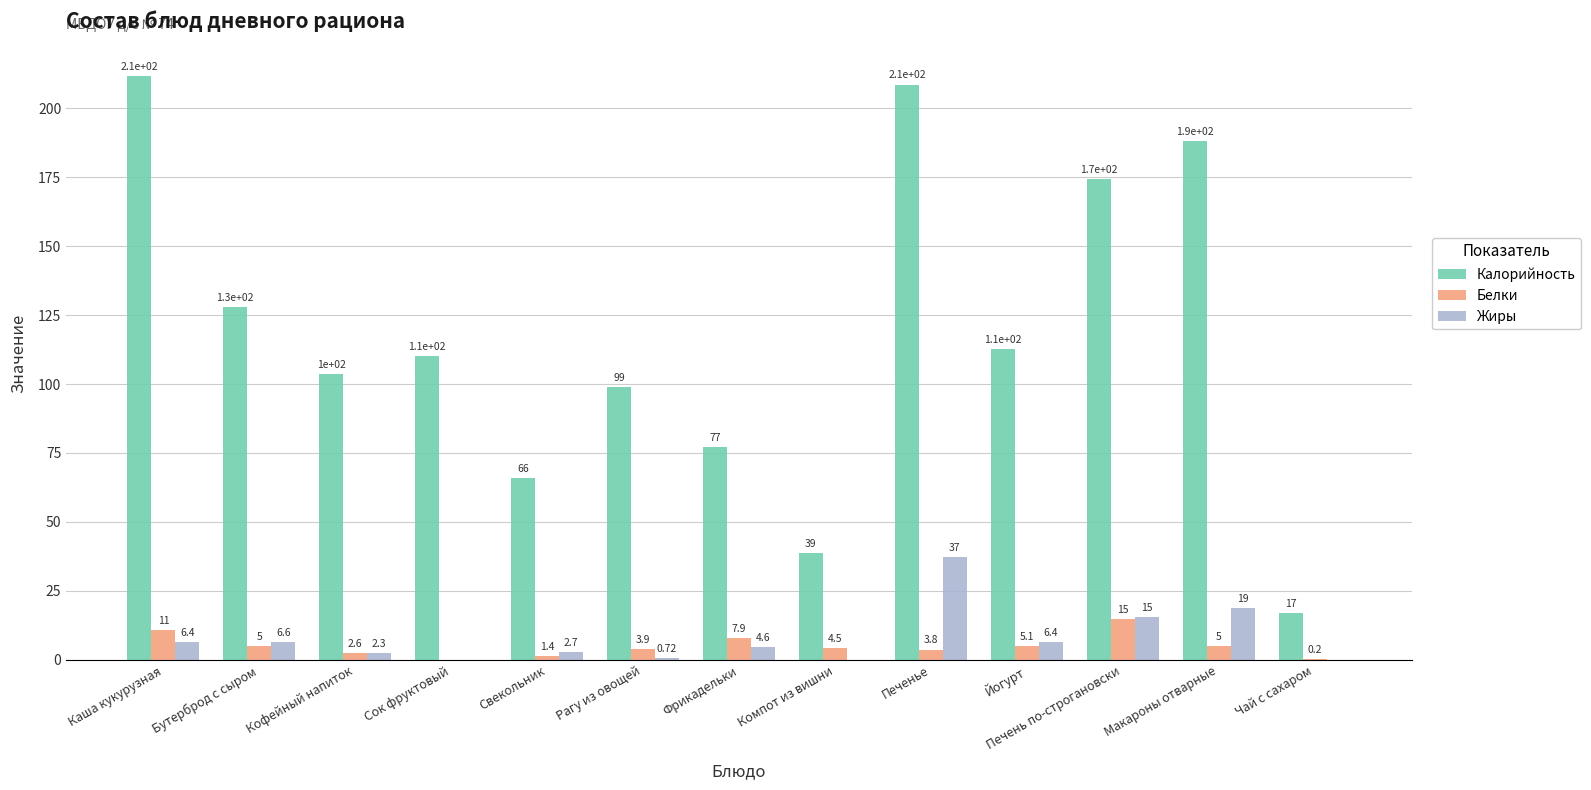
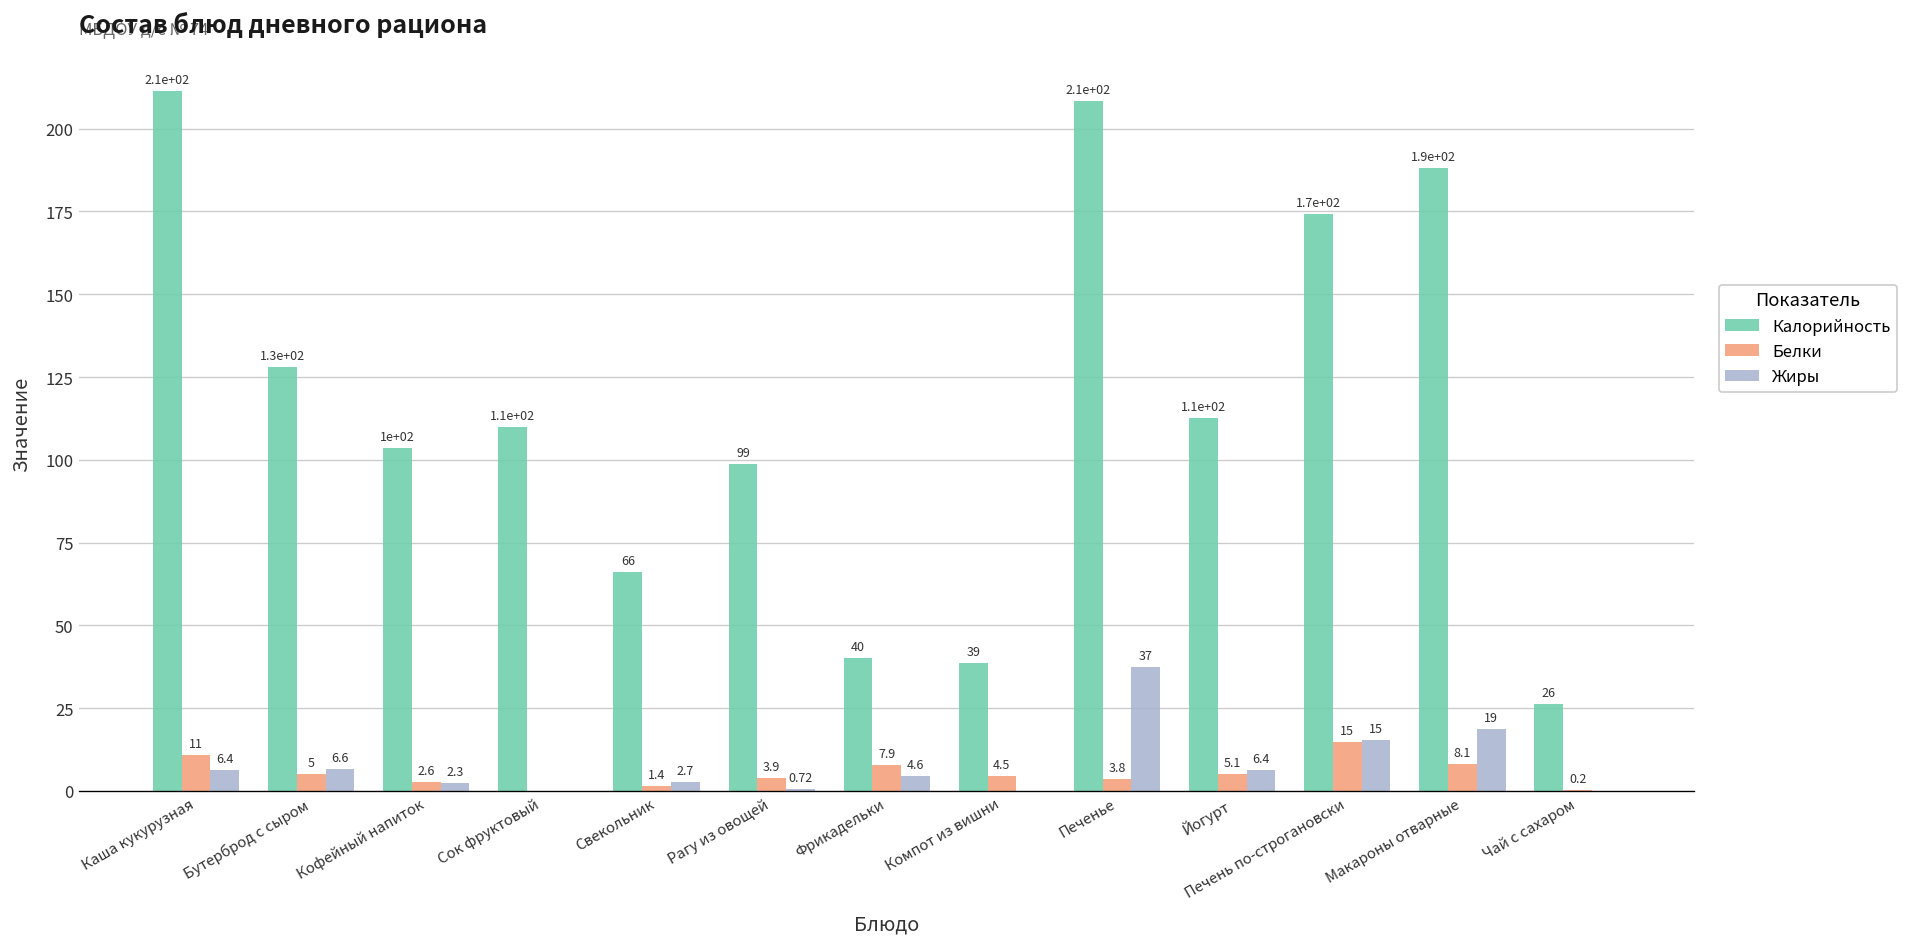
Калорийность, Фрикадельки: 77 -> 40
Белки, Макароны отварные: 5 -> 8.1
Калорийность, Чай с сахаром: 17 -> 26
